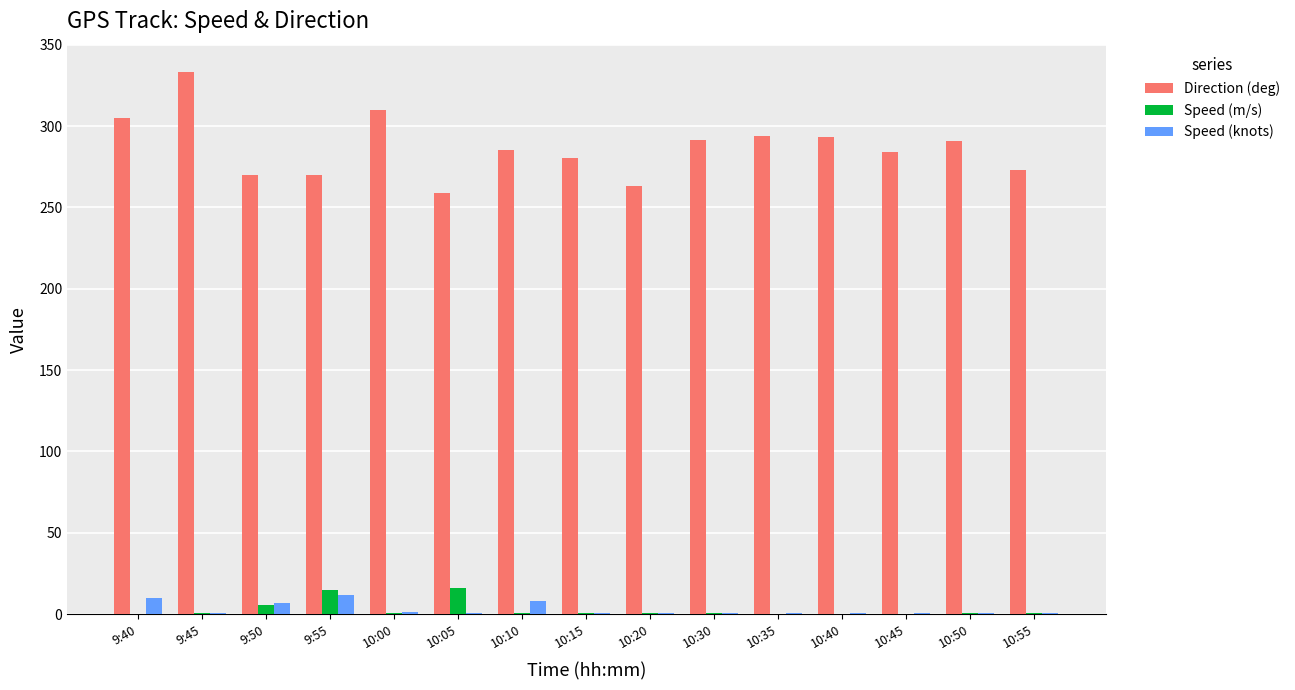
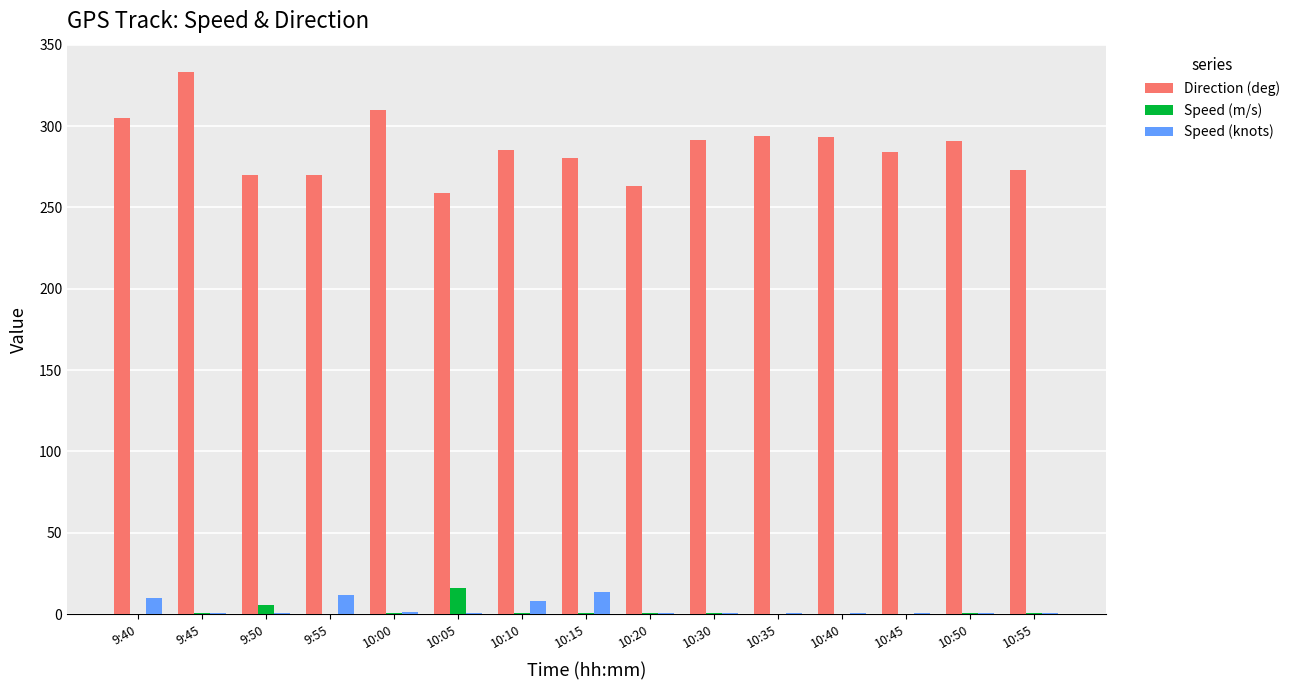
Speed (knots), 9:50: 7 -> 1
Speed (m/s), 9:55: 15 -> 0
Speed (knots), 10:15: 1 -> 14
